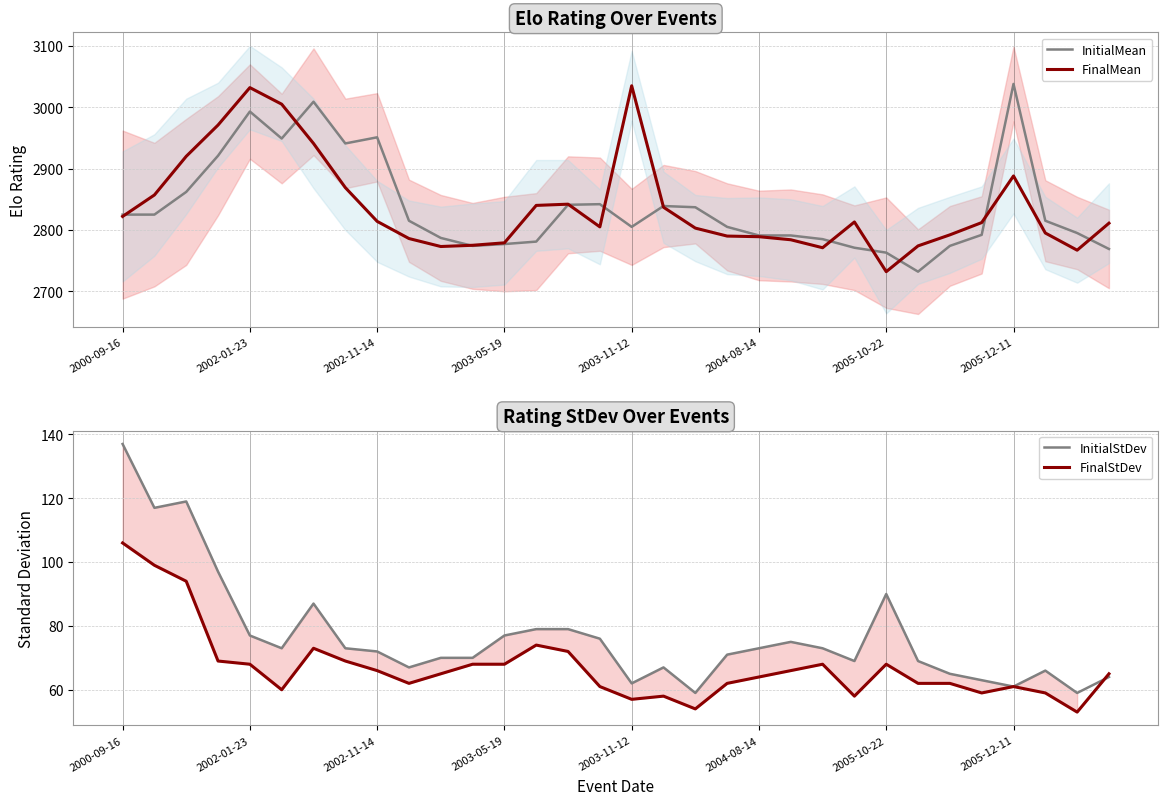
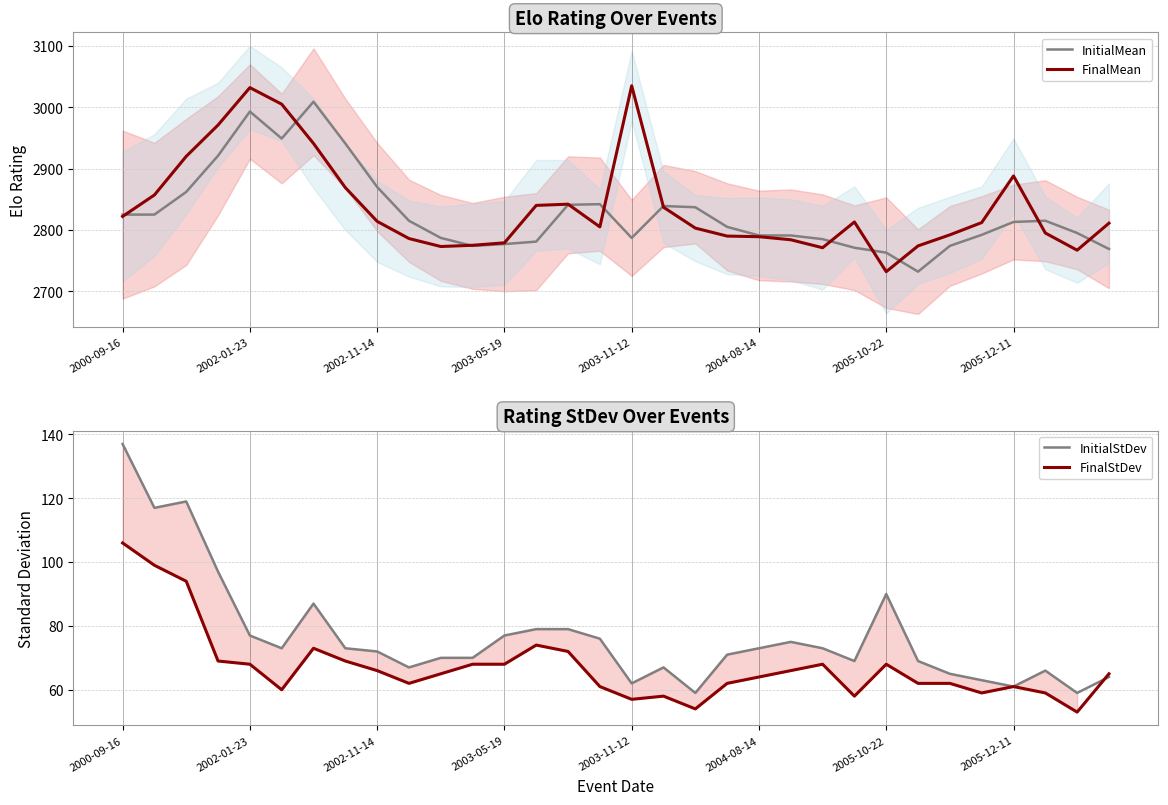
Elo Rating Over Events, InitialMean, 2002-11-14: 2950 -> 2870
Elo Rating Over Events, InitialMean, 2003-11-12: 2810 -> 2790
Elo Rating Over Events, InitialMean, 2005-12-11: 3040 -> 2810
